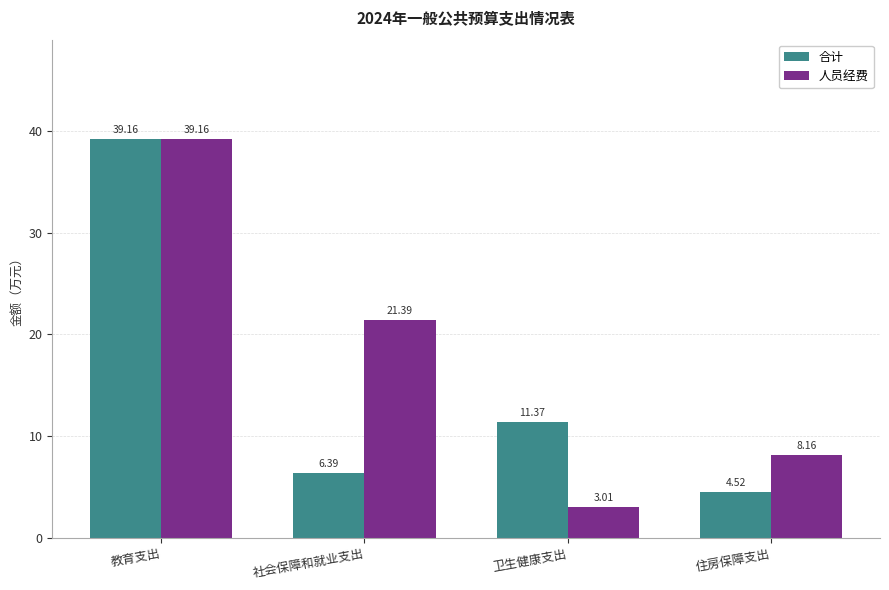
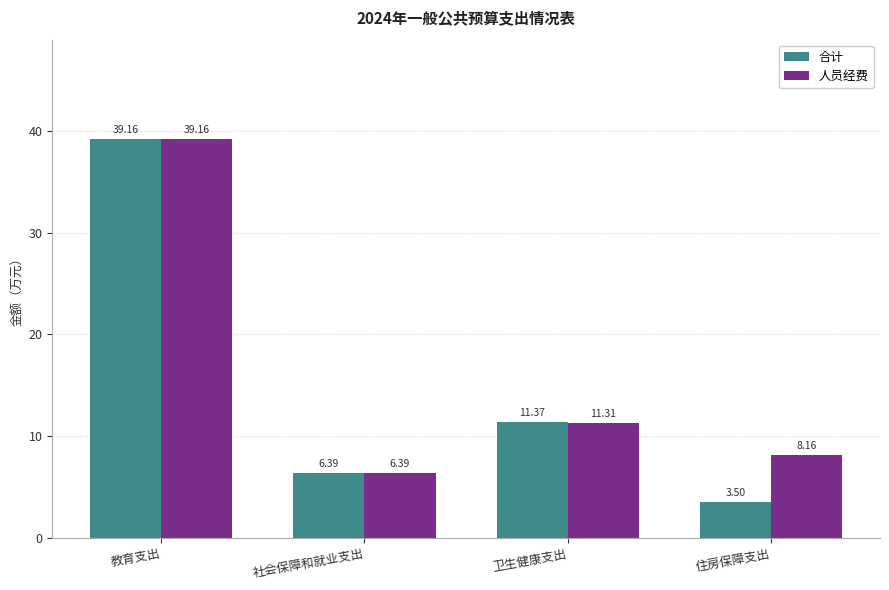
人员经费, 社会保障和就业支出: 21.39 -> 6.39
人员经费, 卫生健康支出: 3.01 -> 11.31
合计, 住房保障支出: 4.52 -> 3.50
